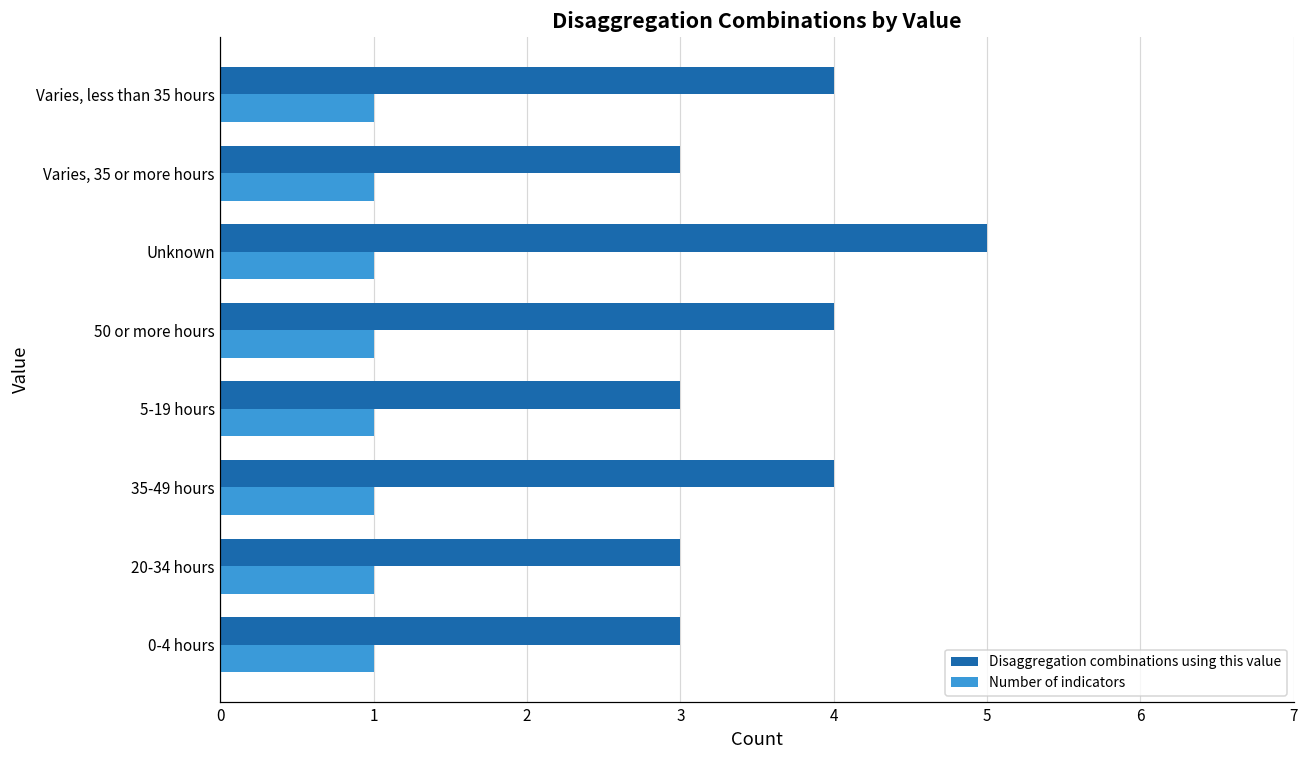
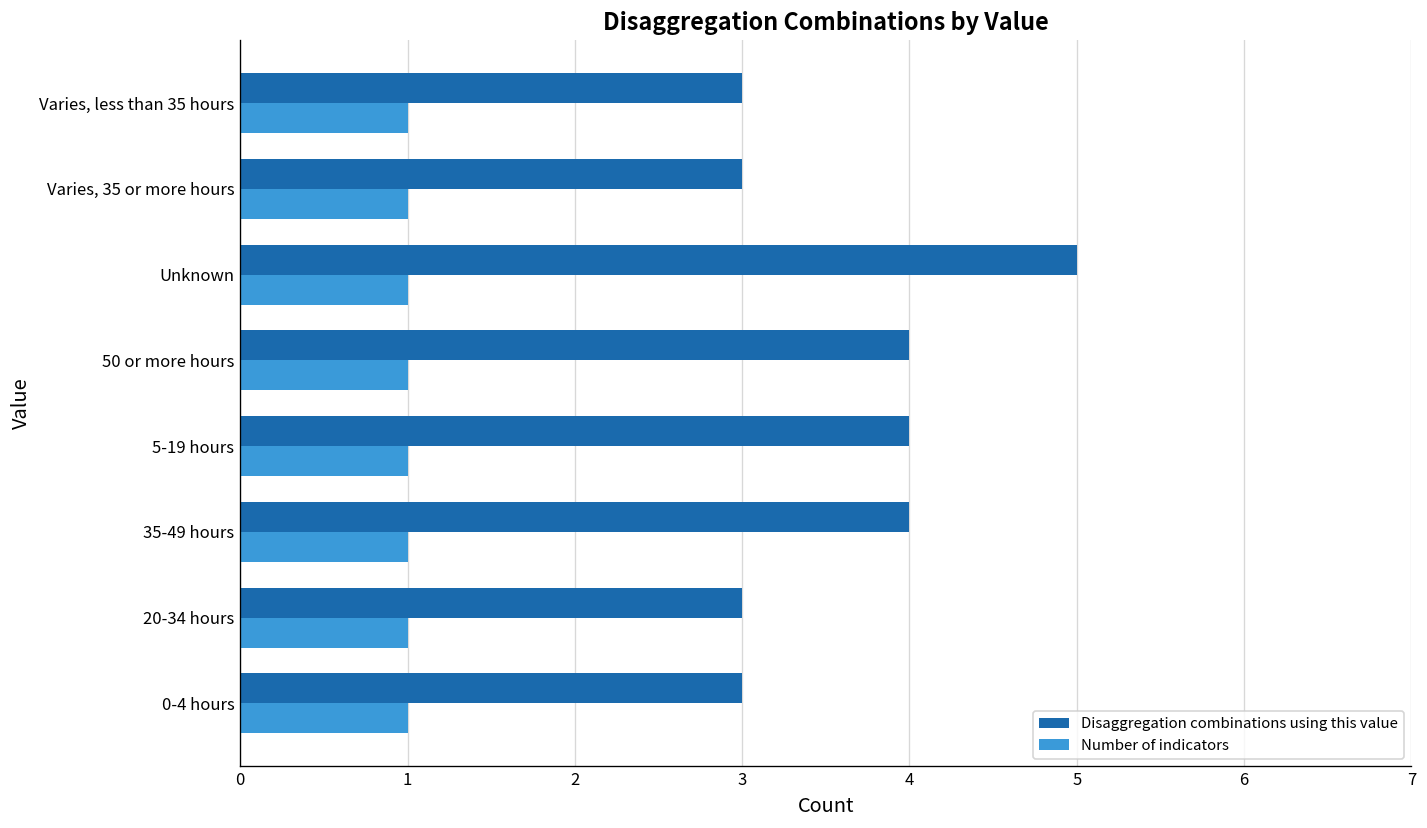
Disaggregation combinations using this value, Varies, less than 35 hours: 4 -> 3
Disaggregation combinations using this value, 5-19 hours: 3 -> 4
